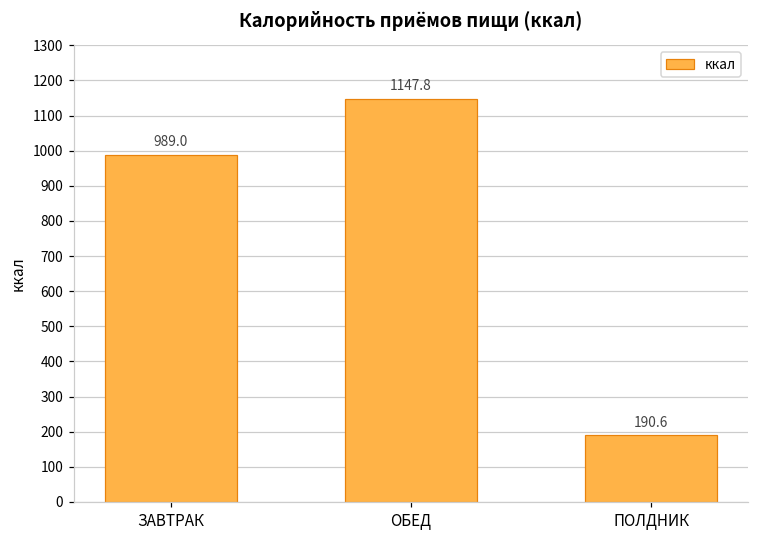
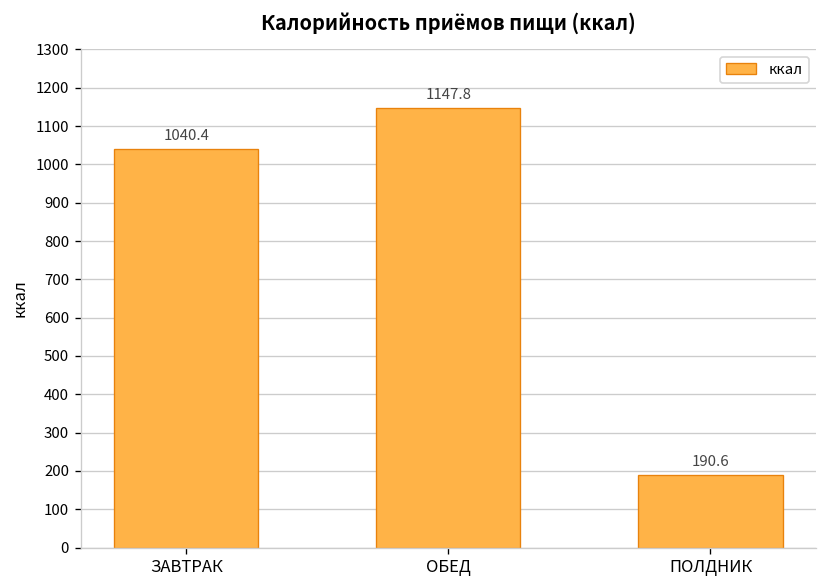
ЗАВТРАК: 989.0 -> 1040.4
